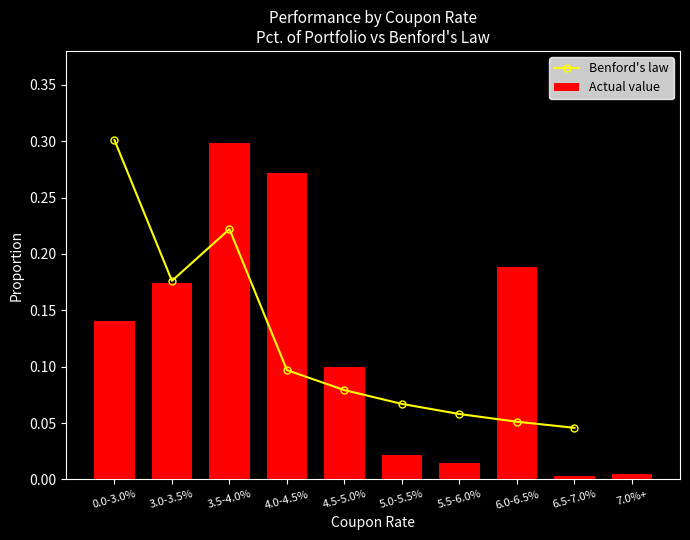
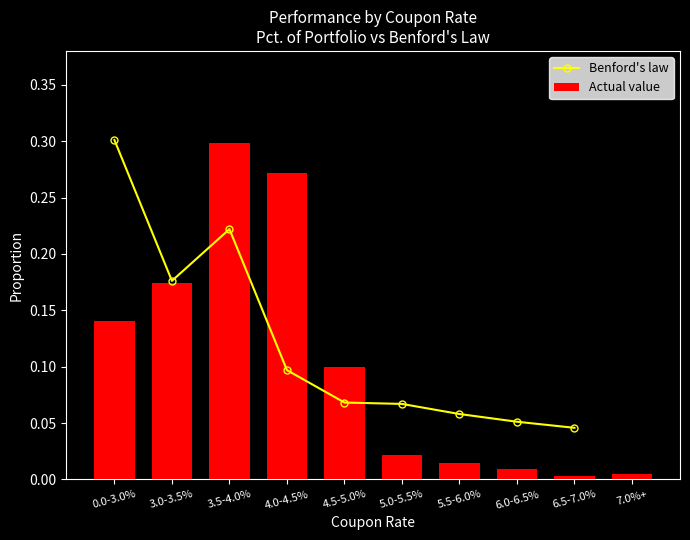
Benford's law, 4.5-5.0%: 0.079 -> 0.068
Actual value, 6.0-6.5%: 0.188 -> 0.010
